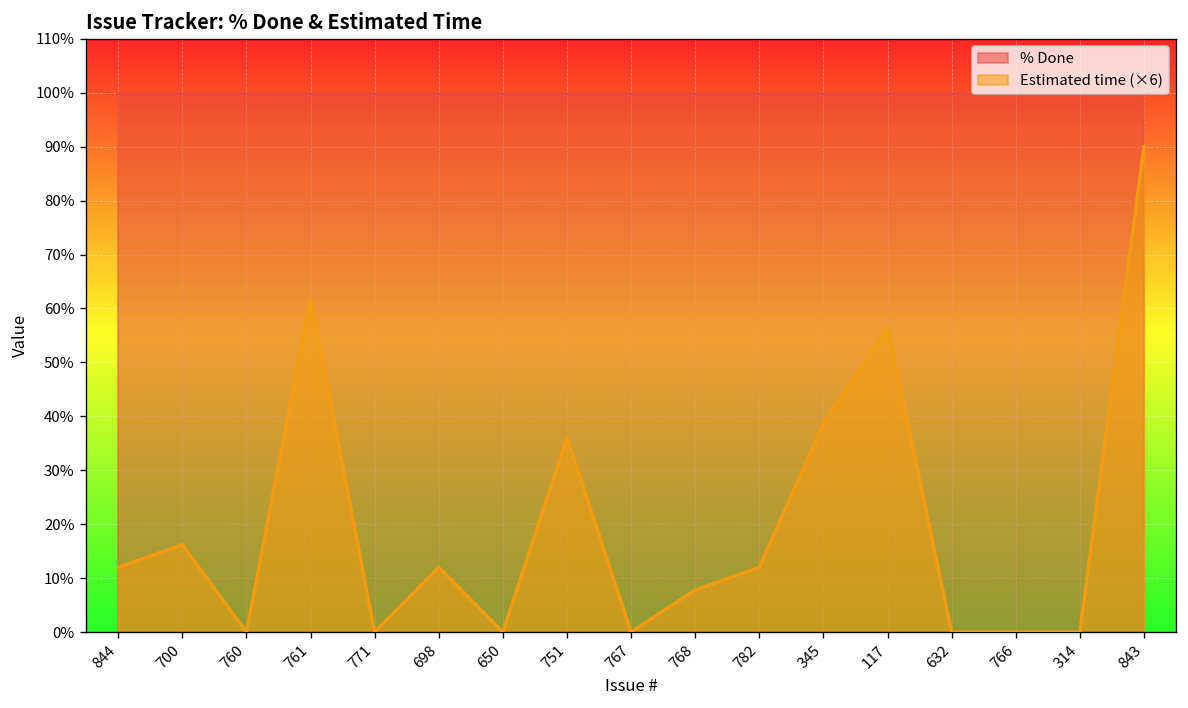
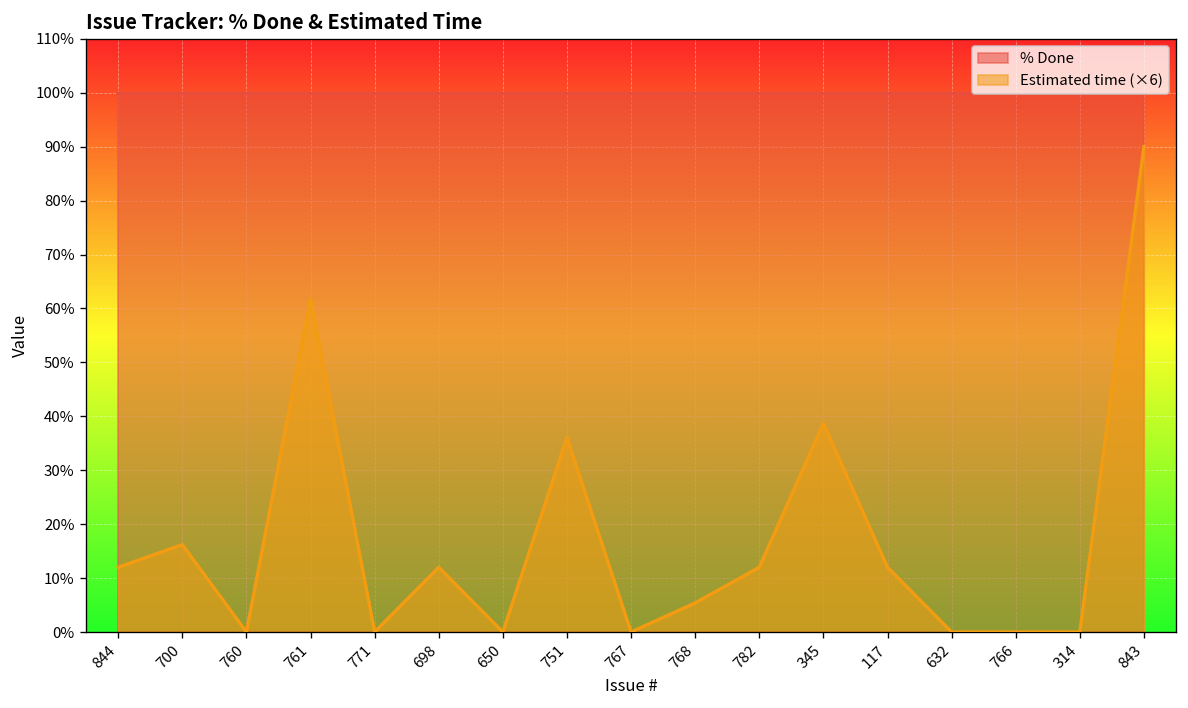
Estimated time (×6), 768: 8% -> 5%
Estimated time (×6), 117: 56% -> 12%
